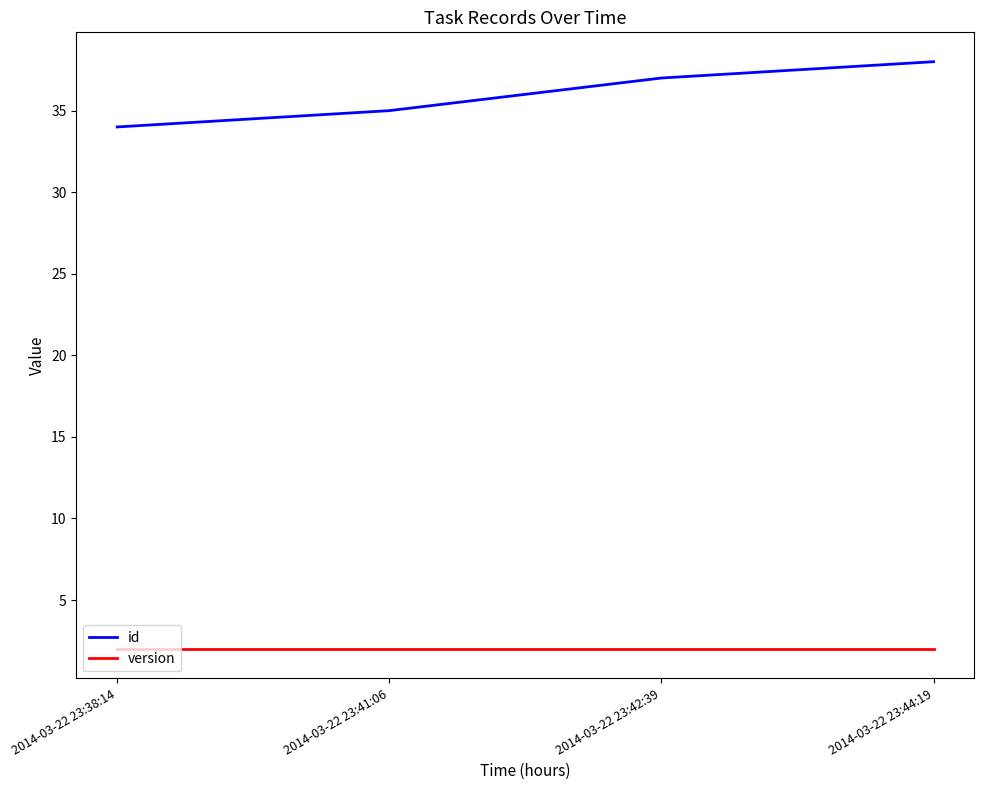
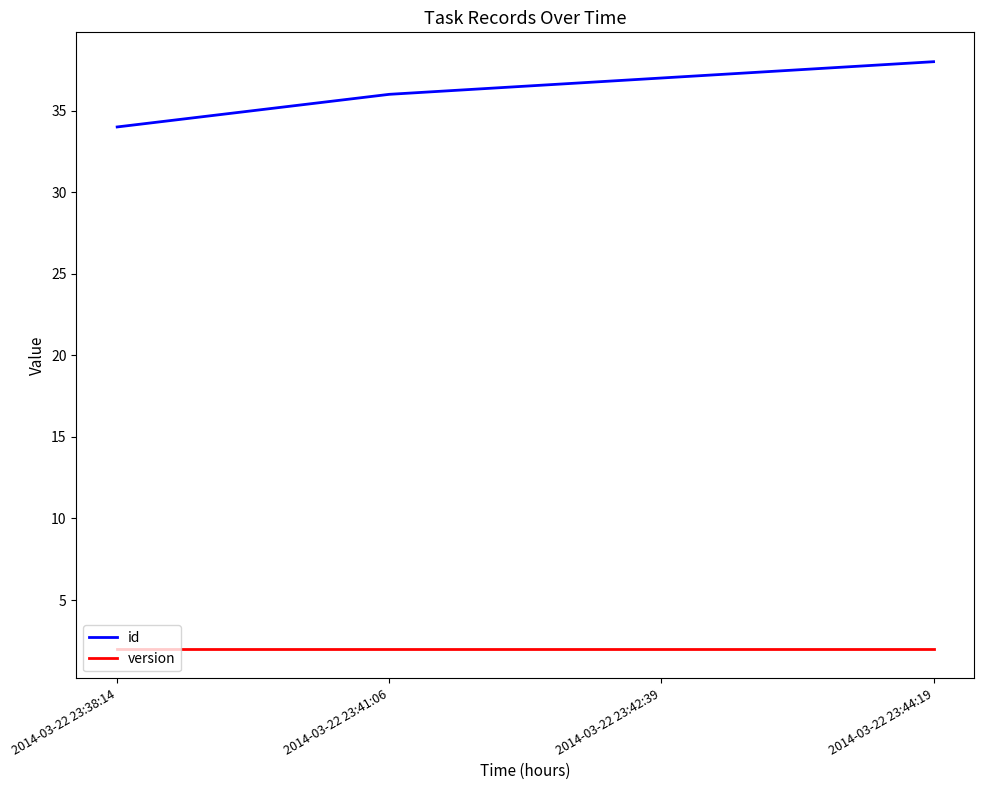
id, 2014-03-22 23:41:06: 35 -> 36
